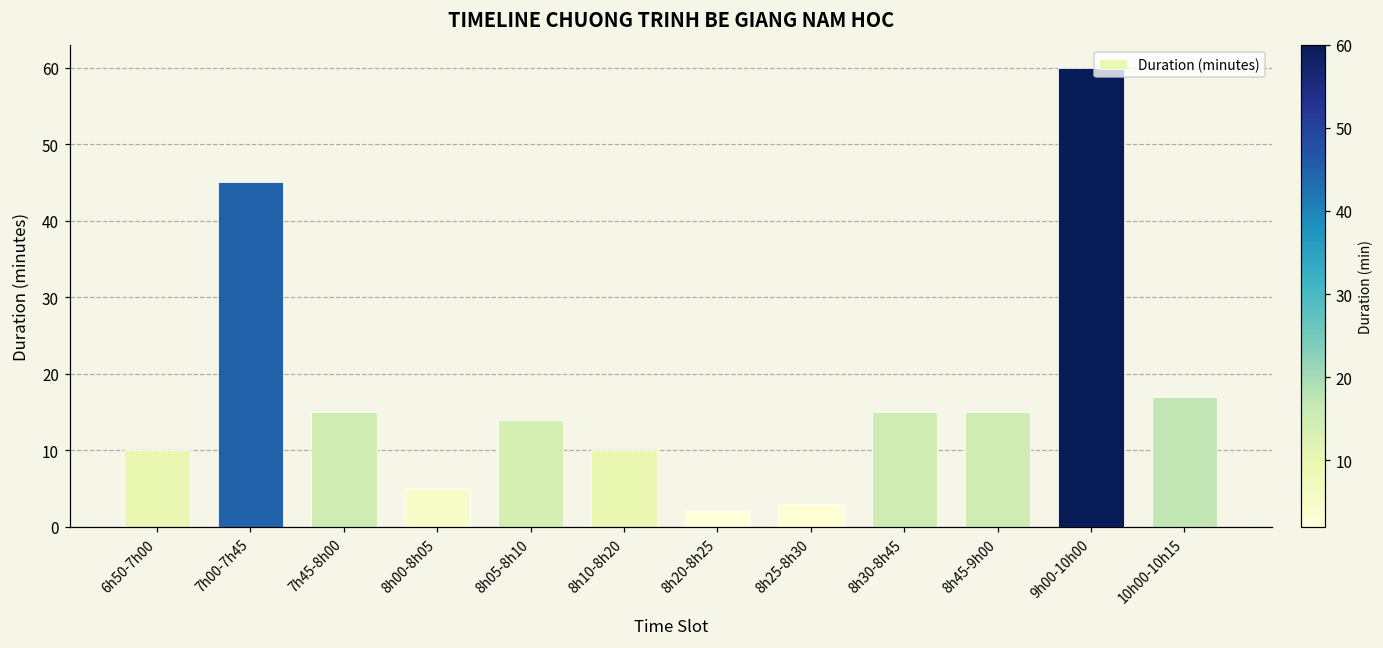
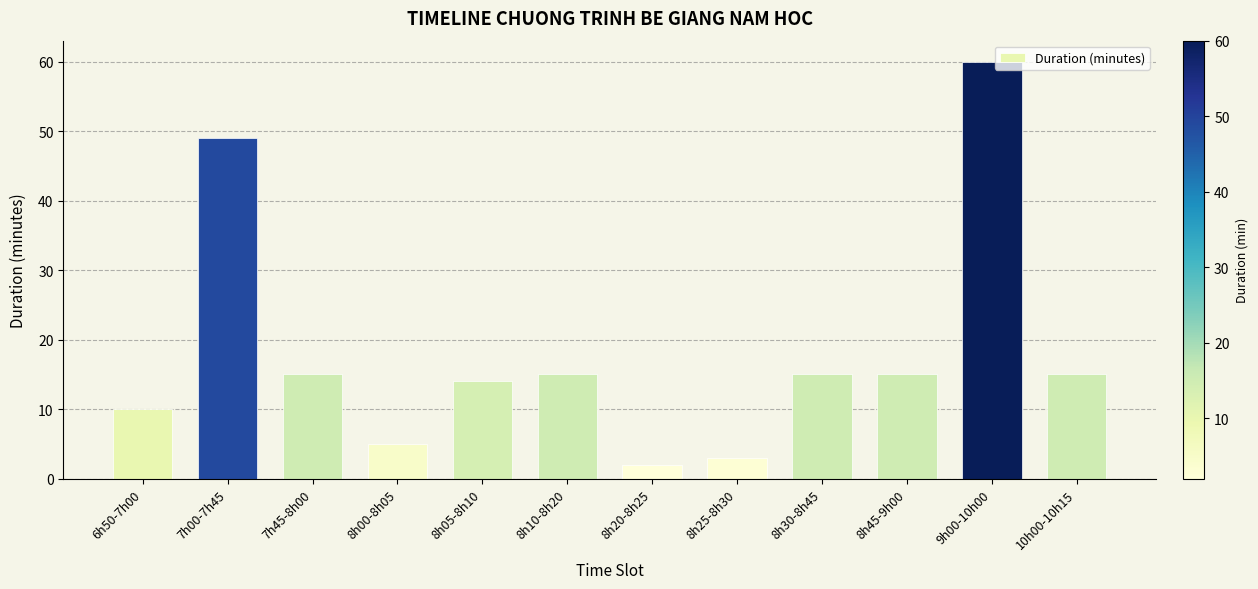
7h00-7h45: 45 -> 49
8h10-8h20: 10 -> 15
10h00-10h15: 17 -> 15
